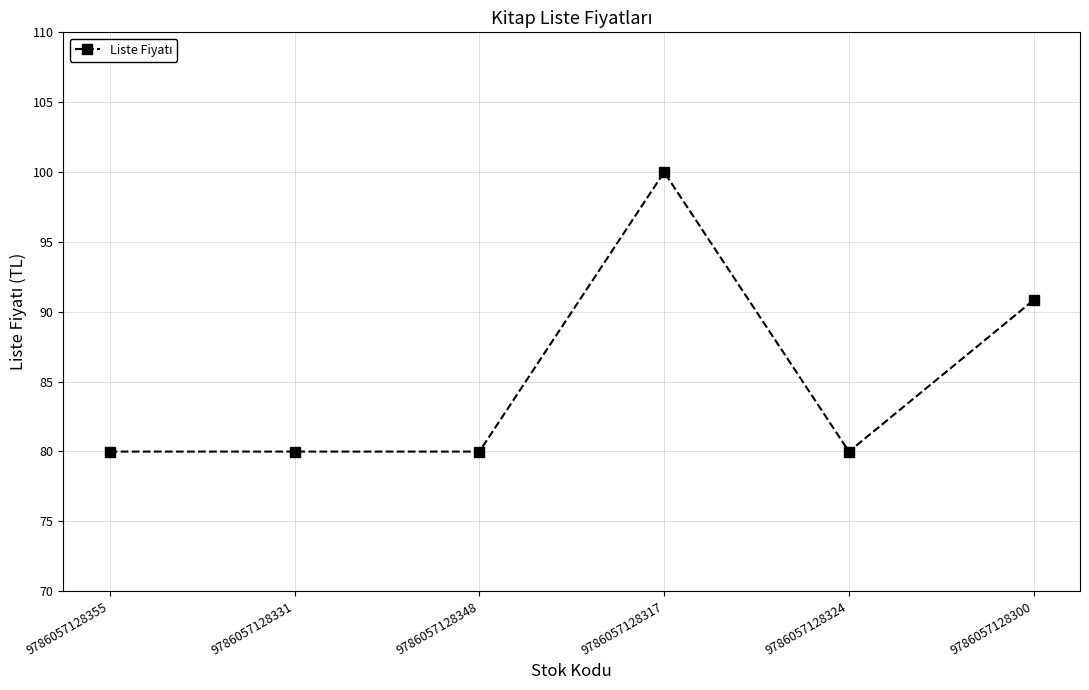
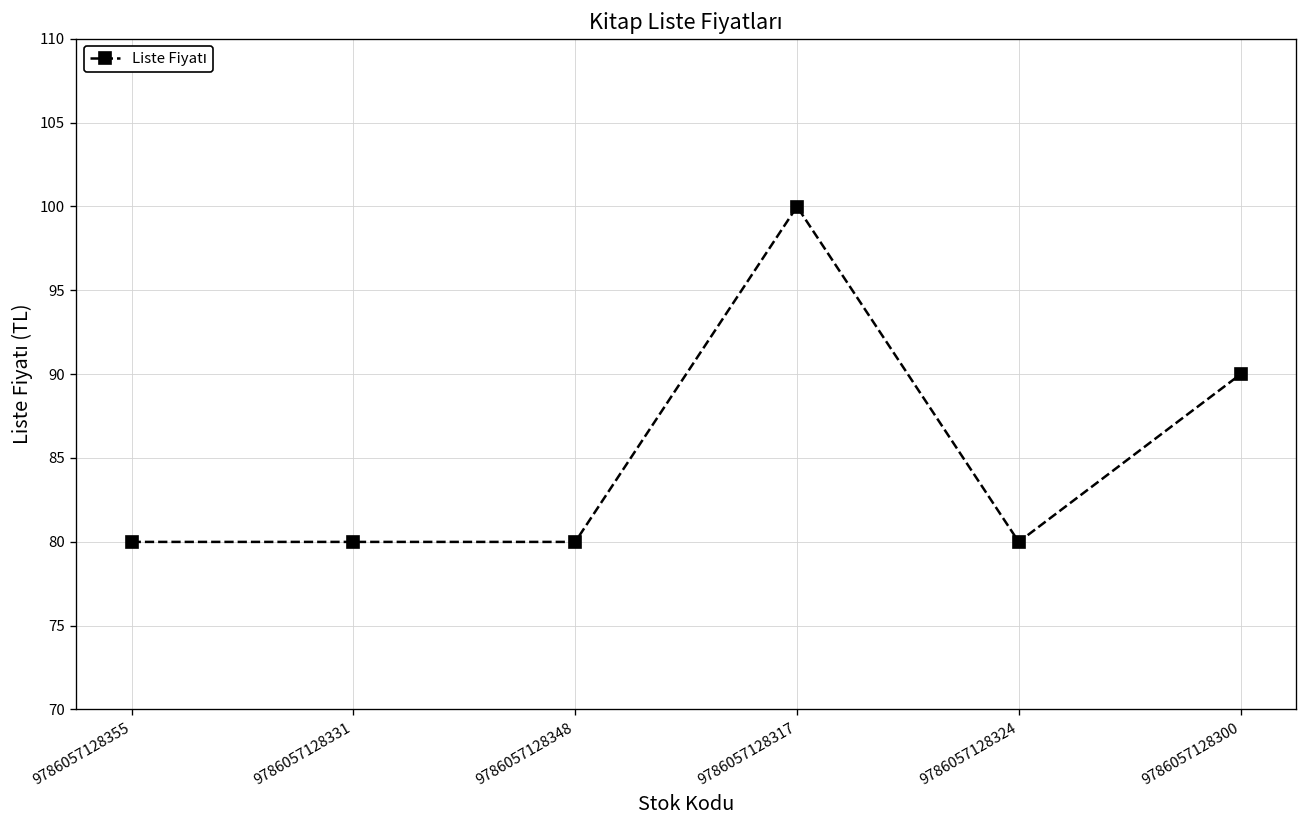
9786057128300: 90.8 -> 90.0
